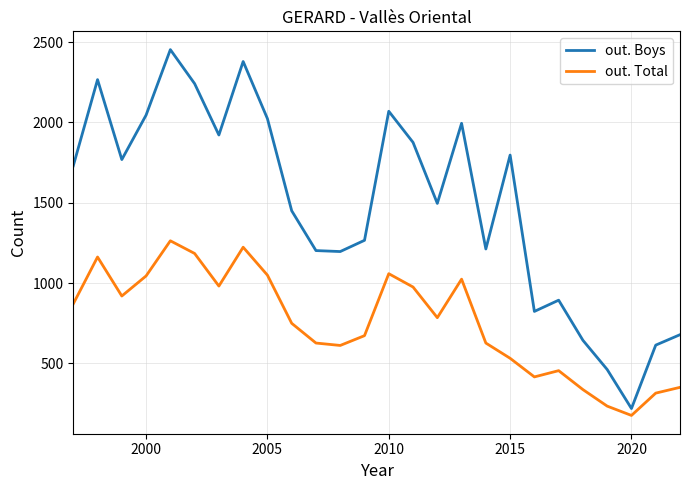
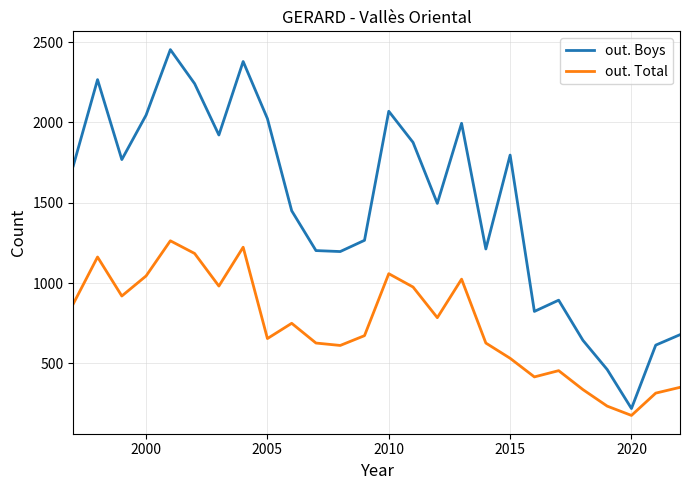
out. Total, 2005: 1050 -> 650
